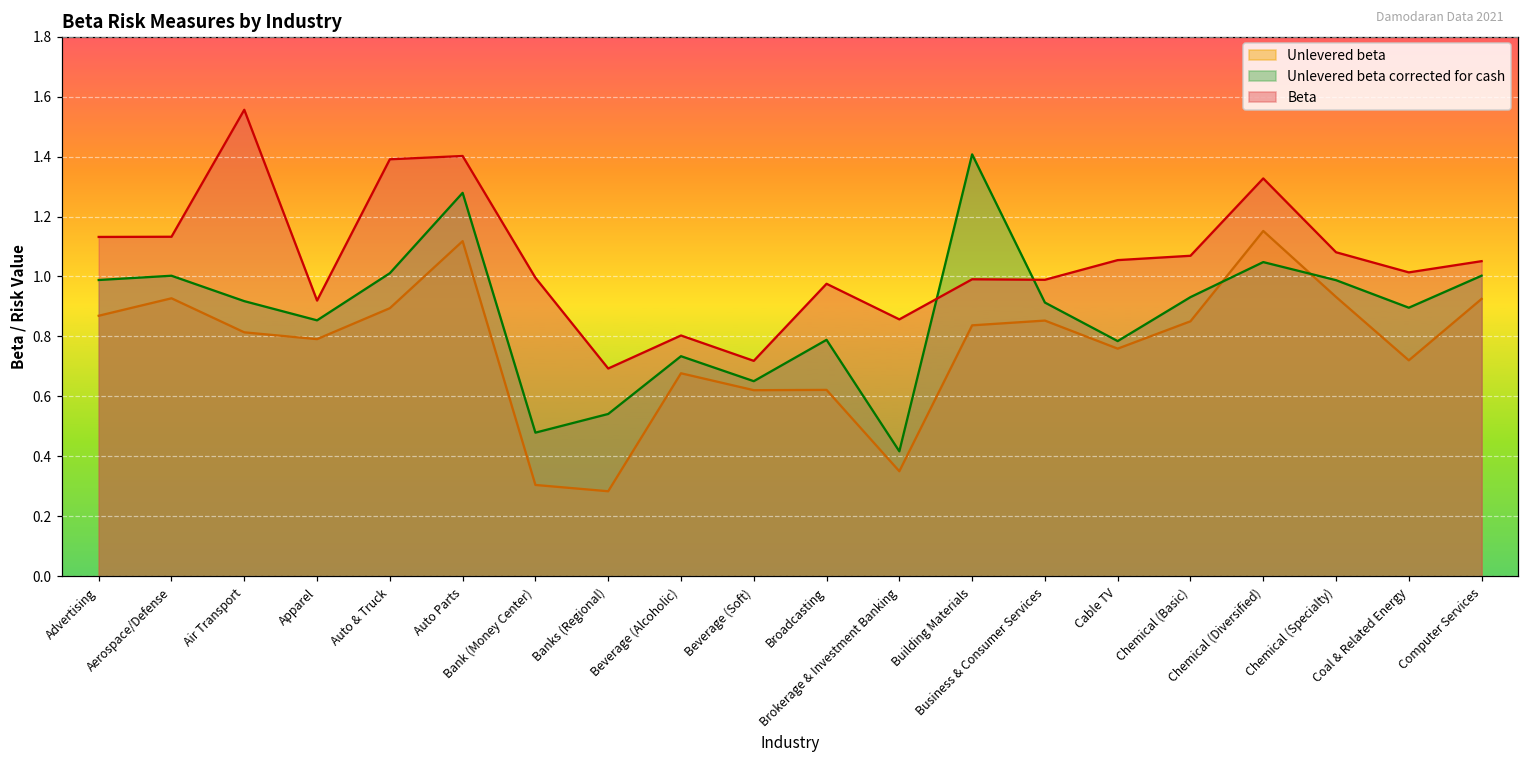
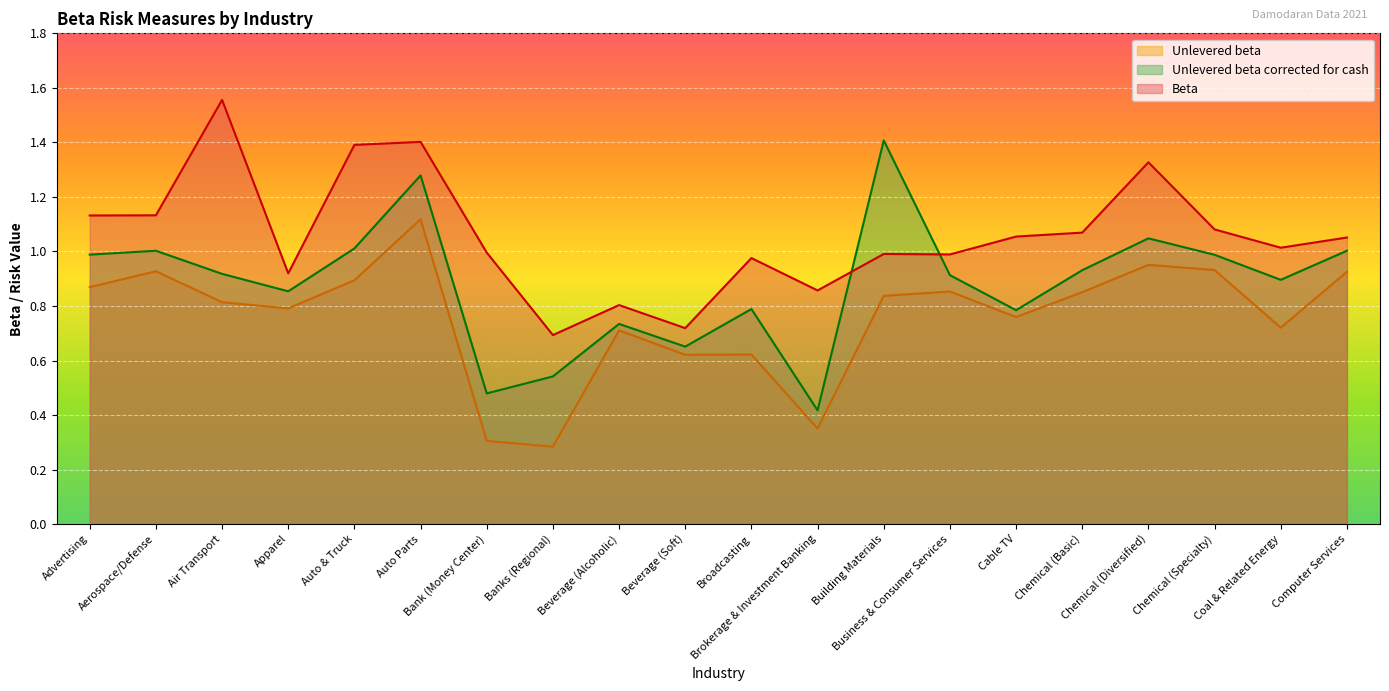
Unlevered beta, Beverage (Alcoholic): 0.68 -> 0.71
Unlevered beta, Chemical (Diversified): 1.15 -> 0.95
